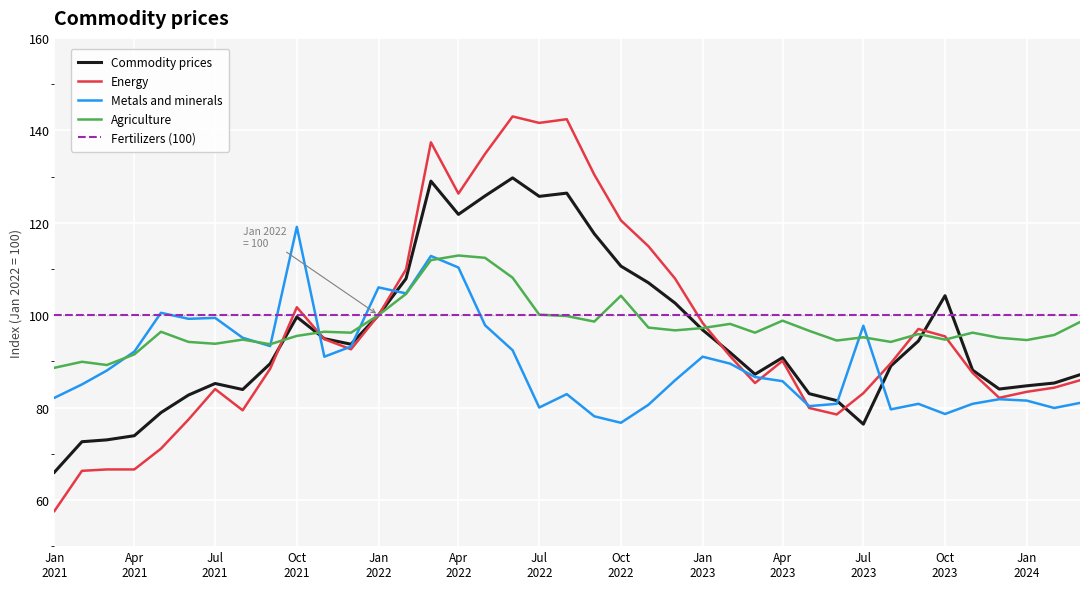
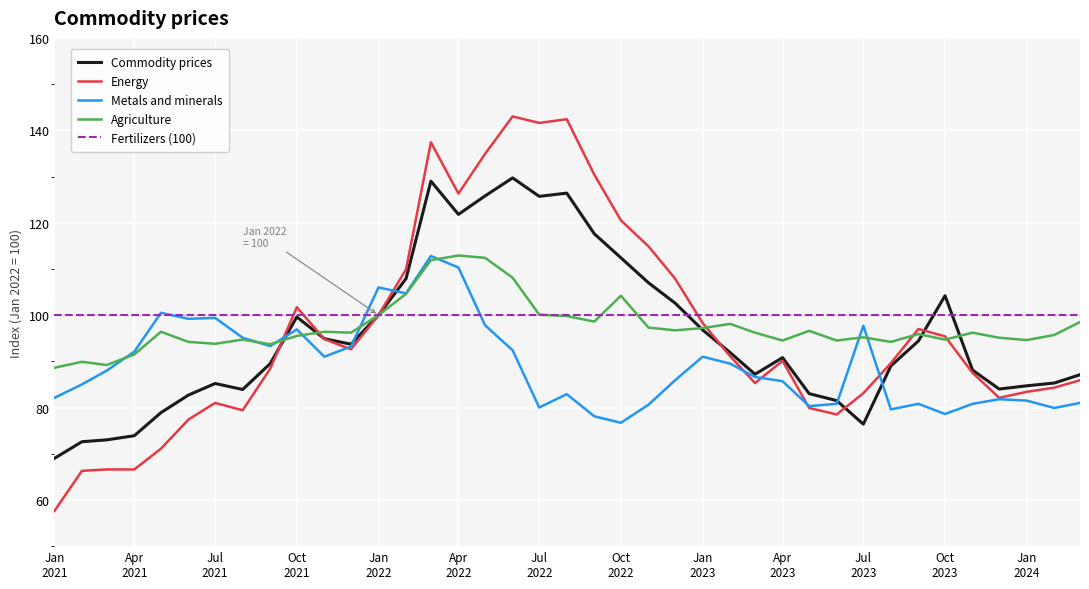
Commodity prices, Jan 2021: 66 -> 69
Energy, Jul 2021: 84 -> 81
Metals and minerals, Oct 2021: 119 -> 97
Commodity prices, Oct 2022: 111 -> 112
Agriculture, Apr 2023: 99 -> 95
